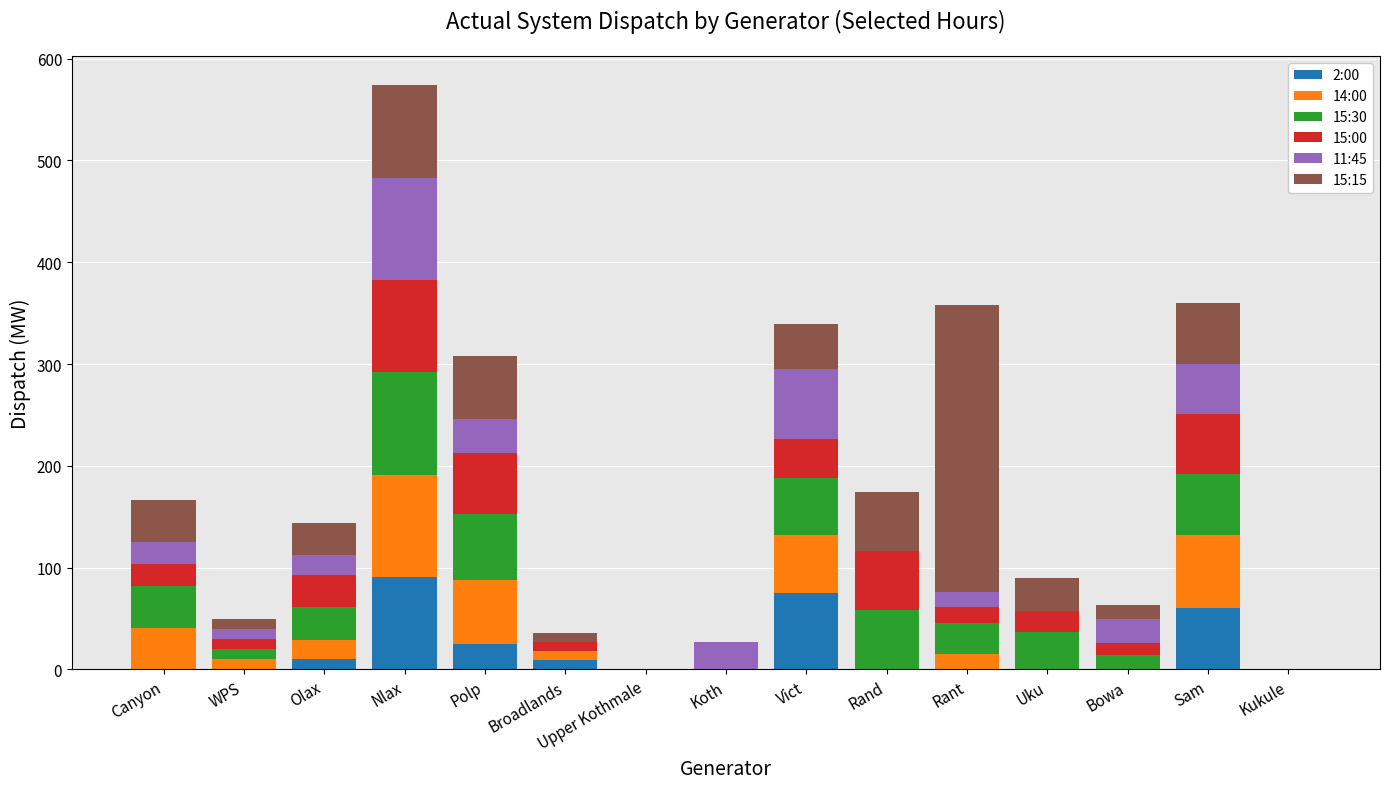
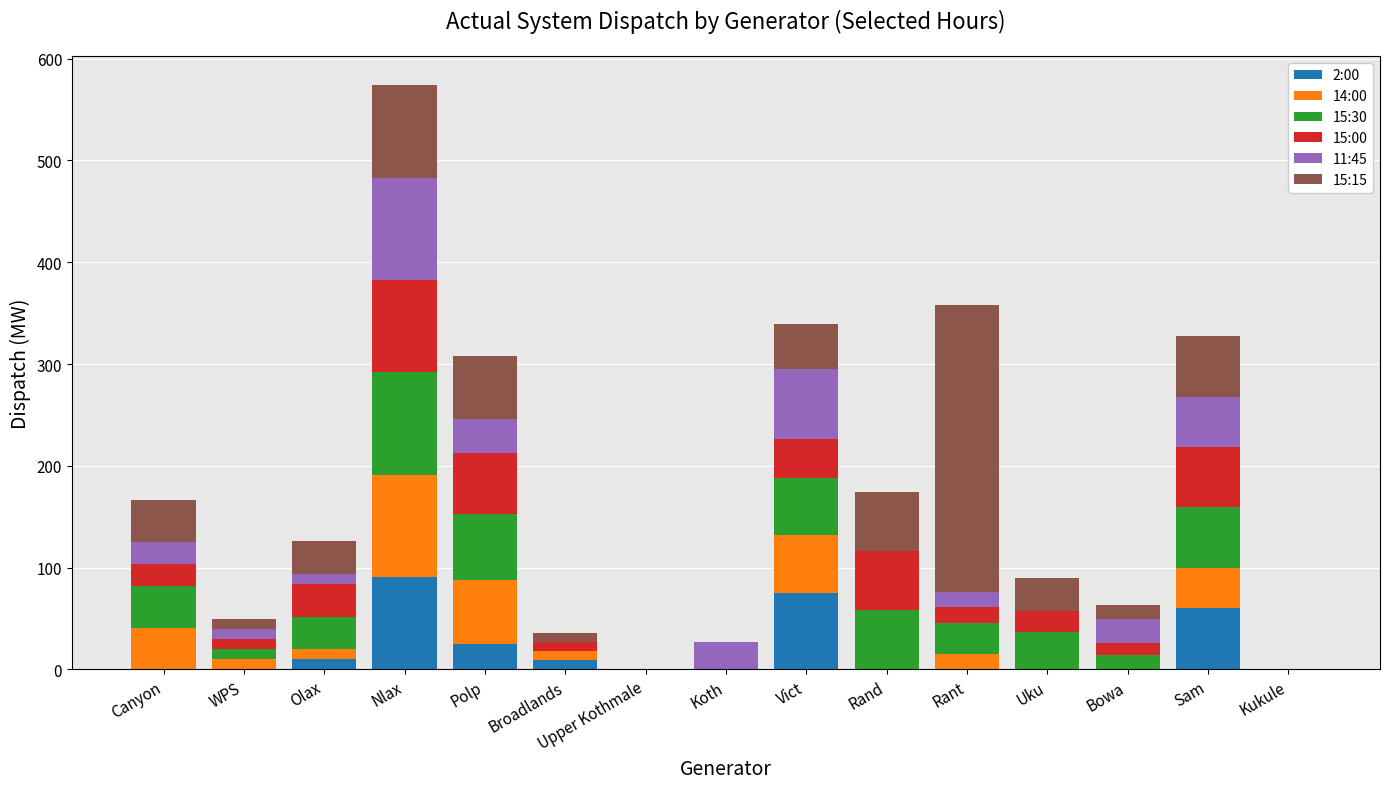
14:00, Olax: 19 -> 10
11:45, Olax: 19 -> 10
14:00, Sam: 72 -> 40
